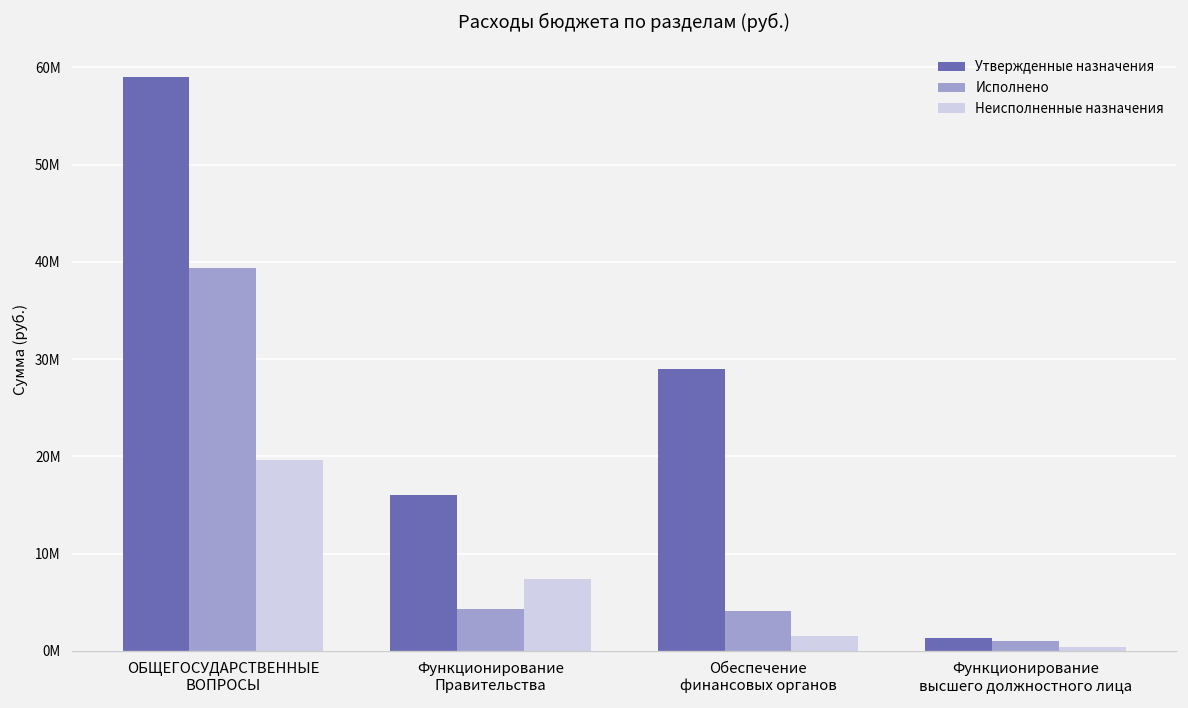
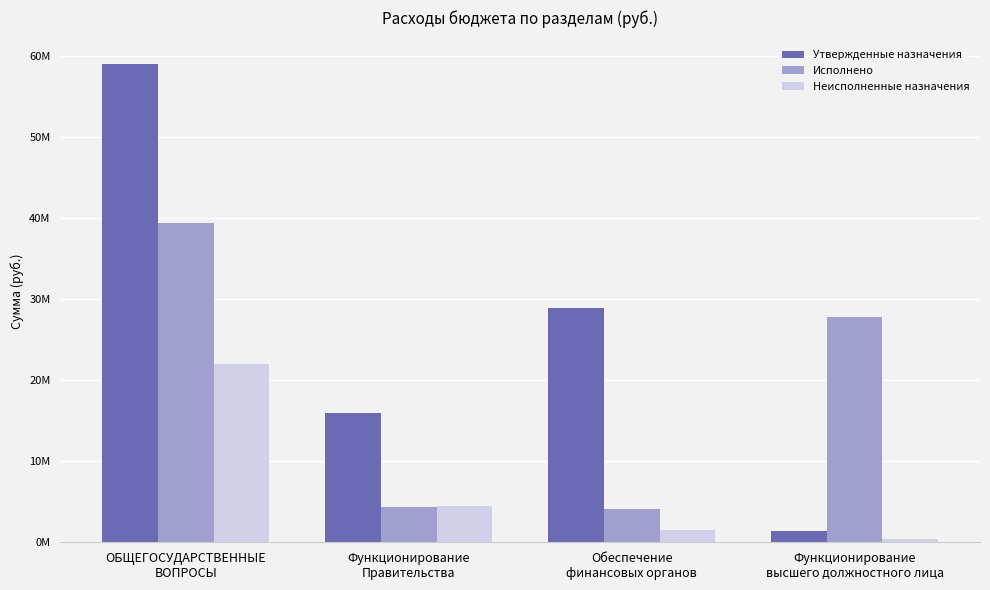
Неисполненные назначения, ОБЩЕГОСУДАРСТВЕННЫЕ ВОПРОСЫ: 20000000 -> 22000000
Неисполненные назначения, Функционирование Правительства: 7000000 -> 4000000
Исполнено, Функционирование высшего должностного лица: 1000000 -> 28000000
